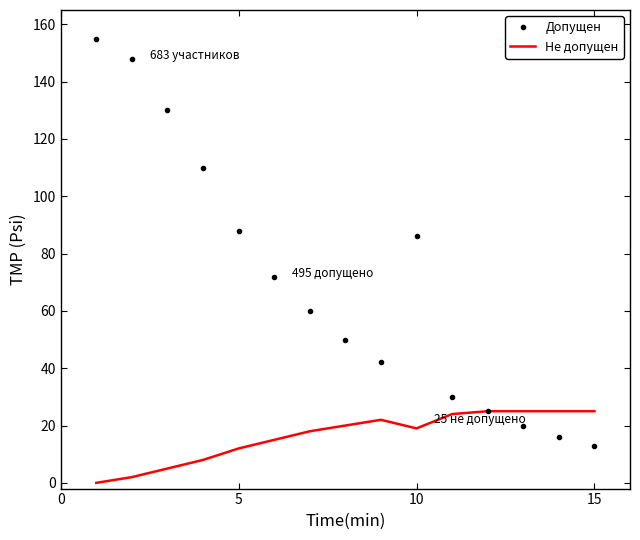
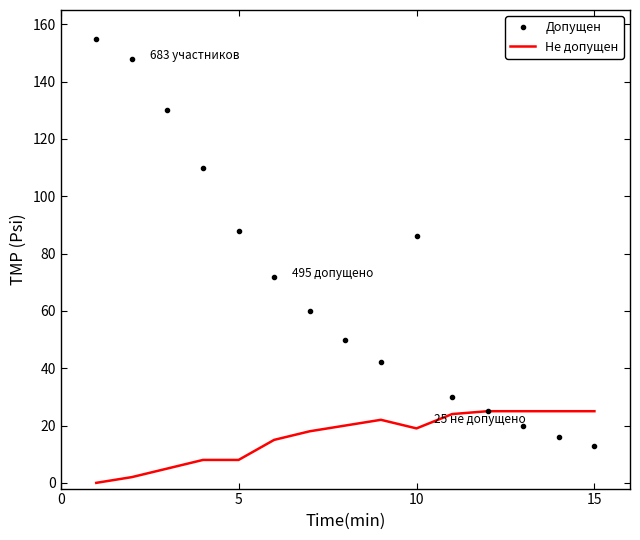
Не допущен, 5: 12 -> 8
